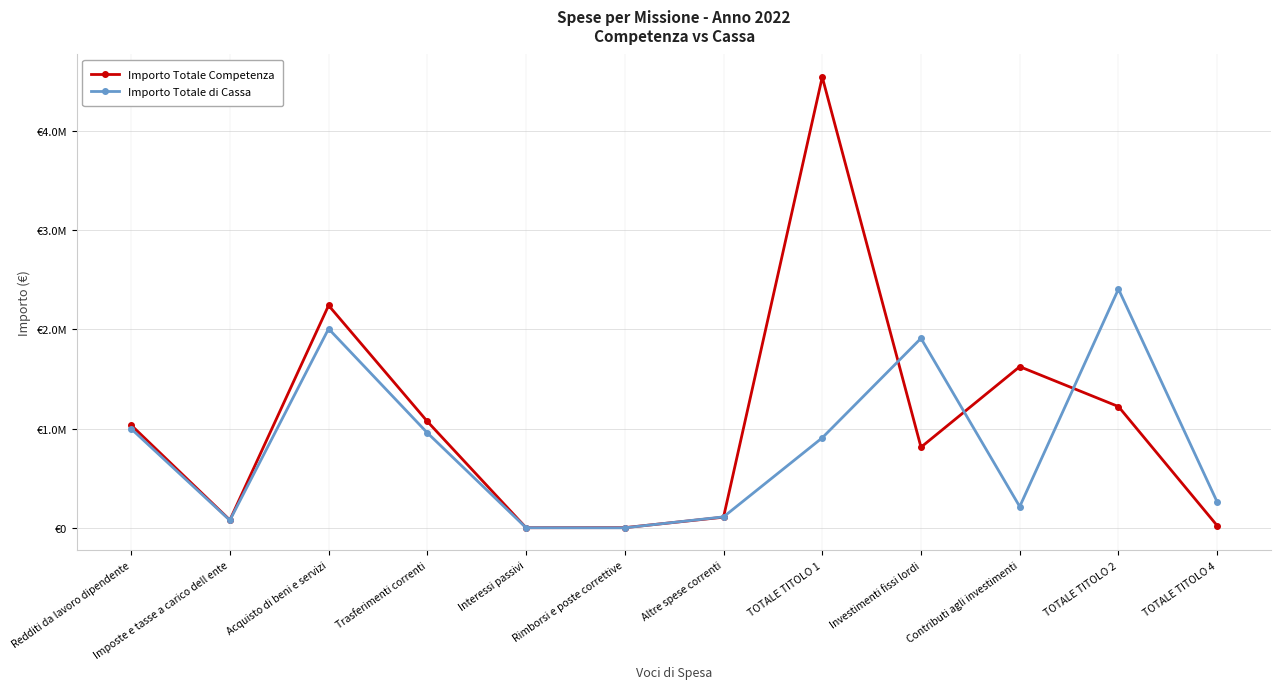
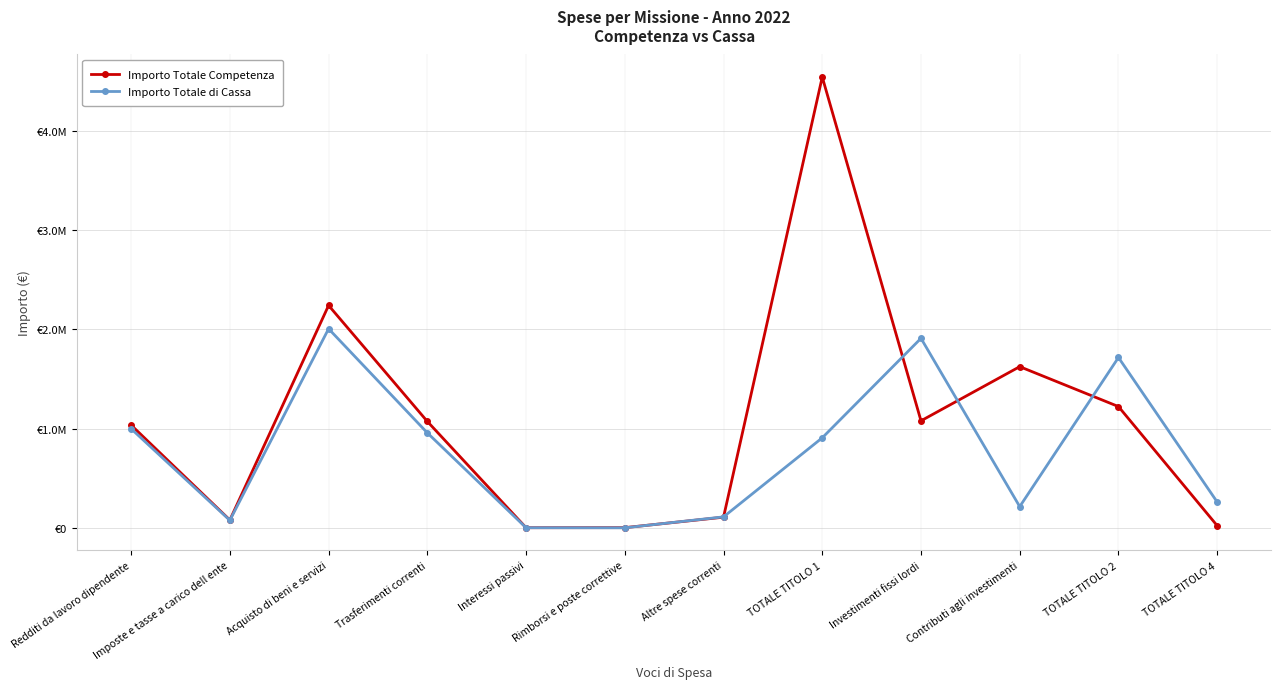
Importo Totale Competenza, Investimenti fissi lordi: €800000 -> €1100000
Importo Totale di Cassa, TOTALE TITOLO 2: €2400000 -> €1700000
